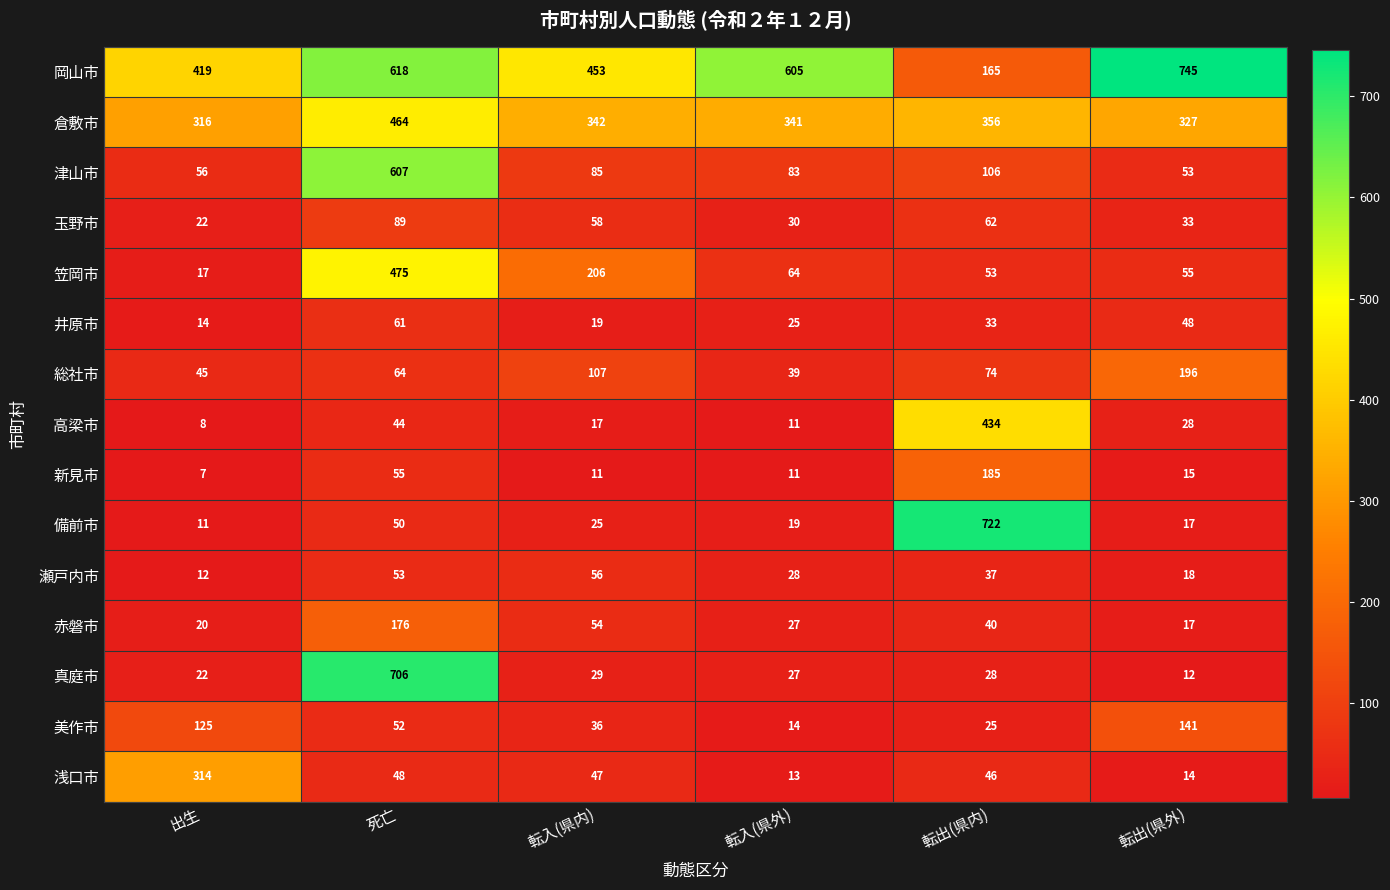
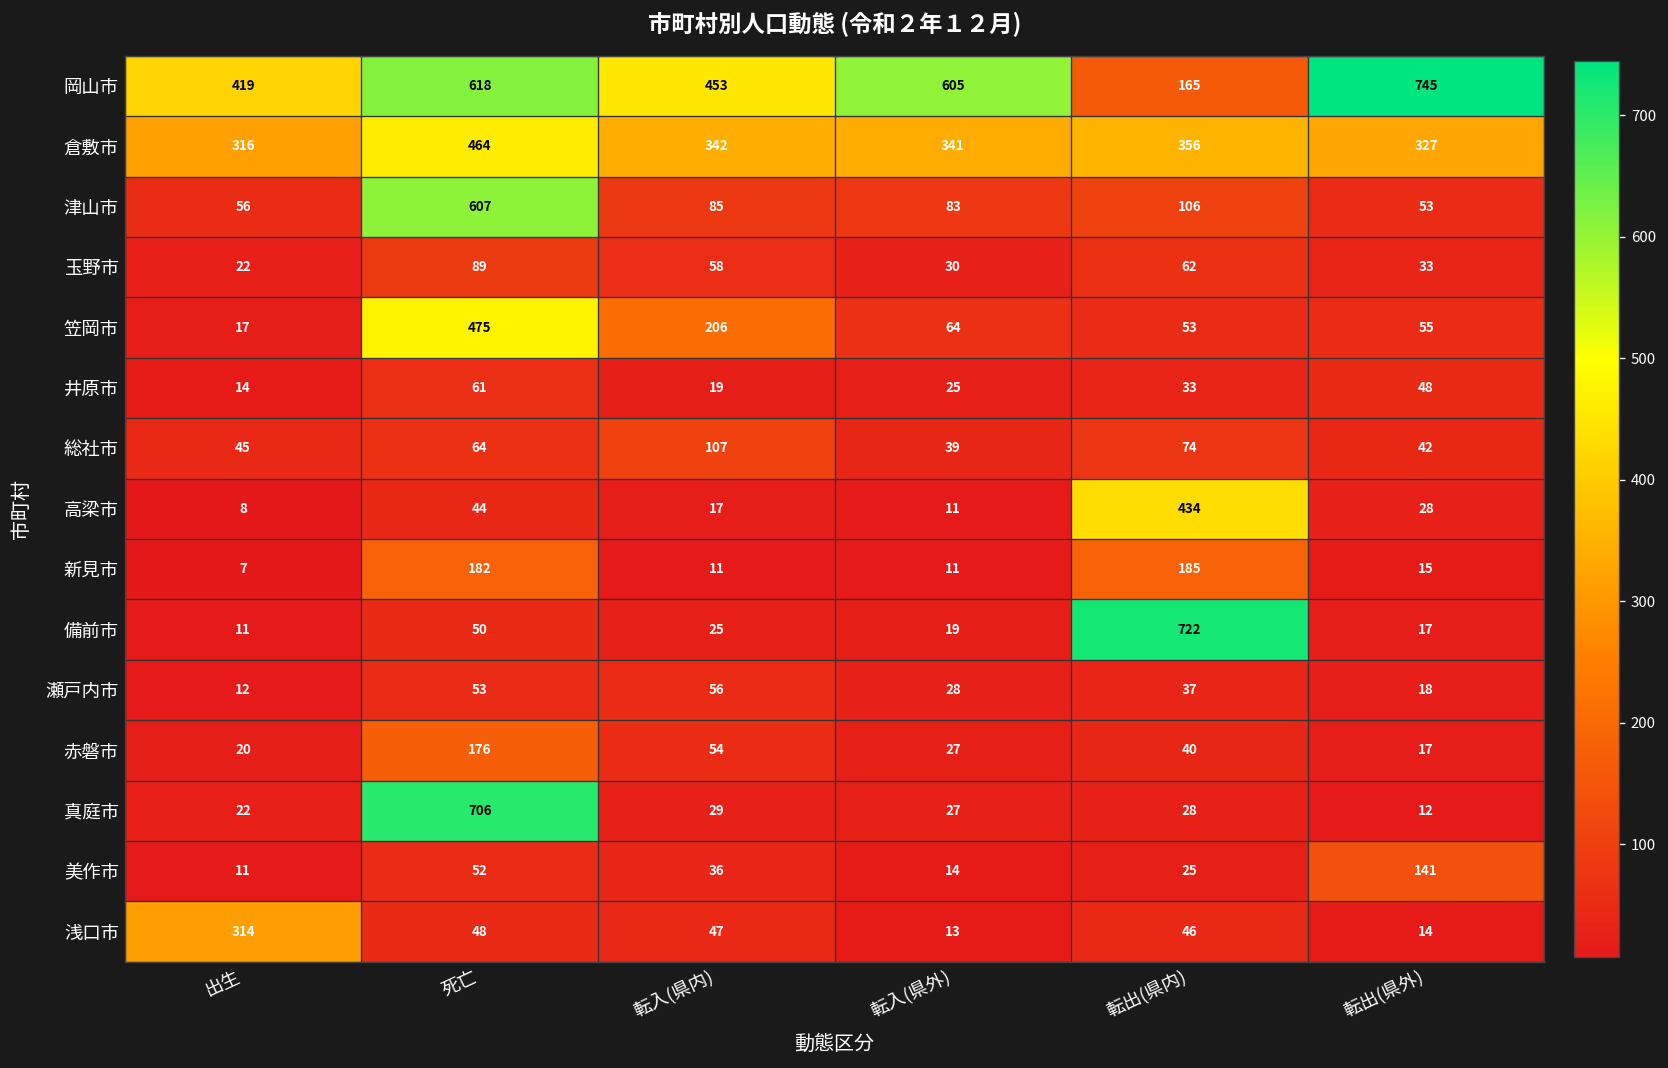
総社市, 転出(県外): 196 -> 42
新見市, 死亡: 55 -> 182
美作市, 出生: 125 -> 11
